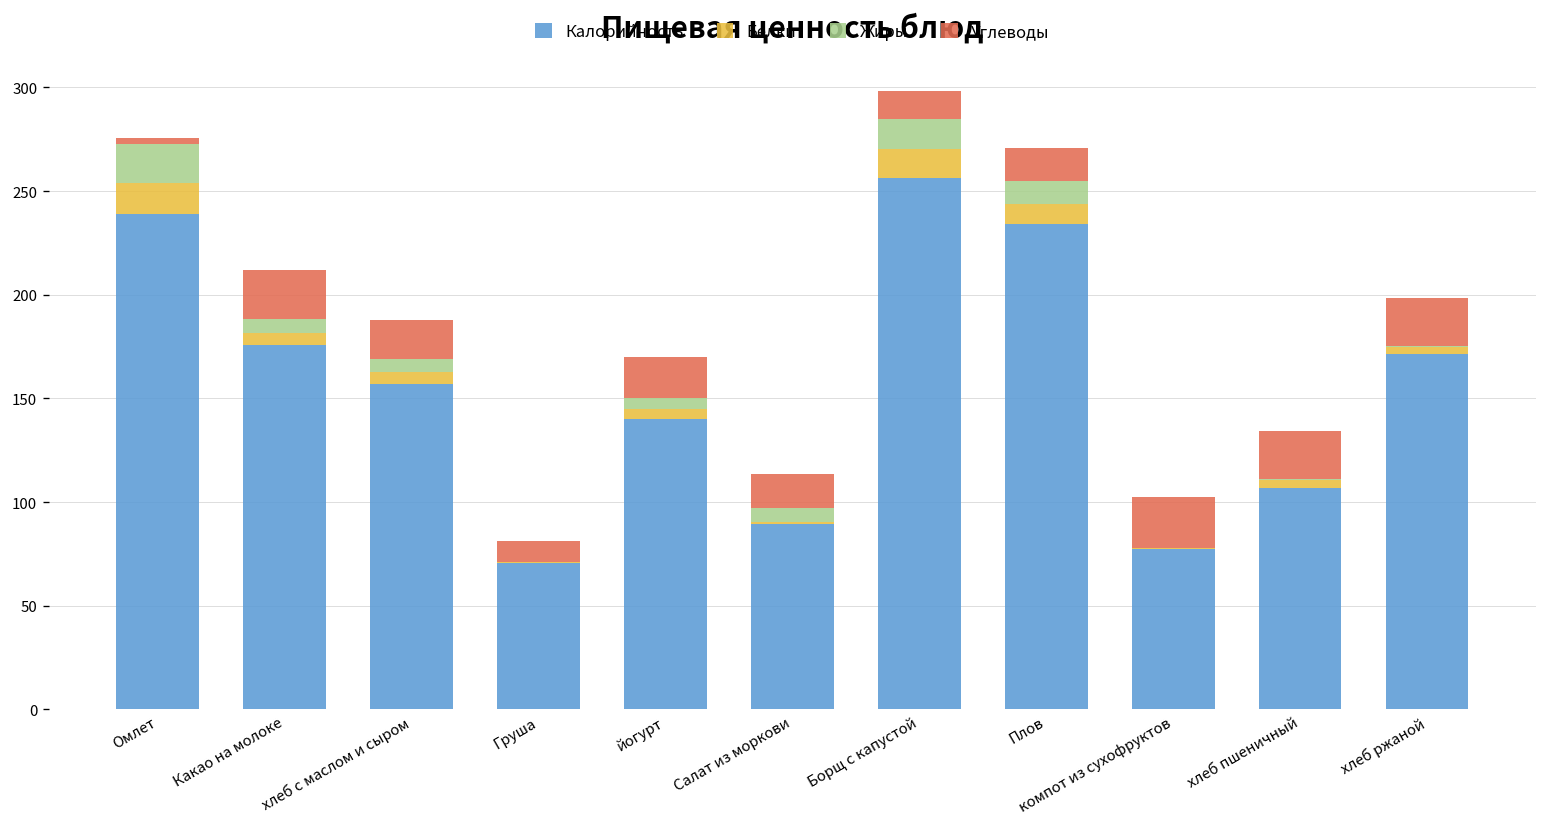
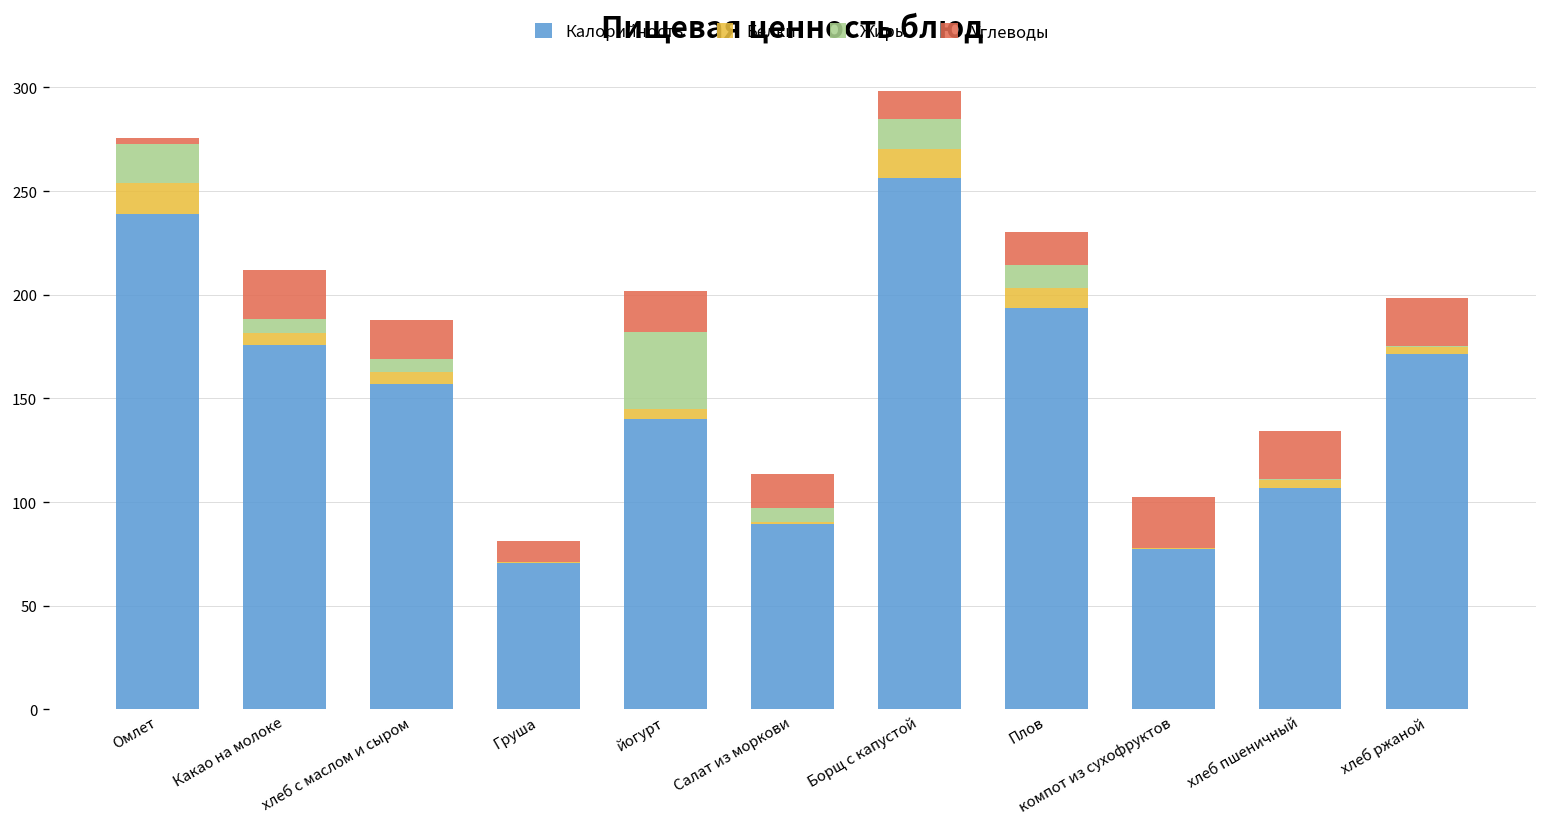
Жиры, йогурт: 5 -> 37
Калорийность, Плов: 234 -> 194
